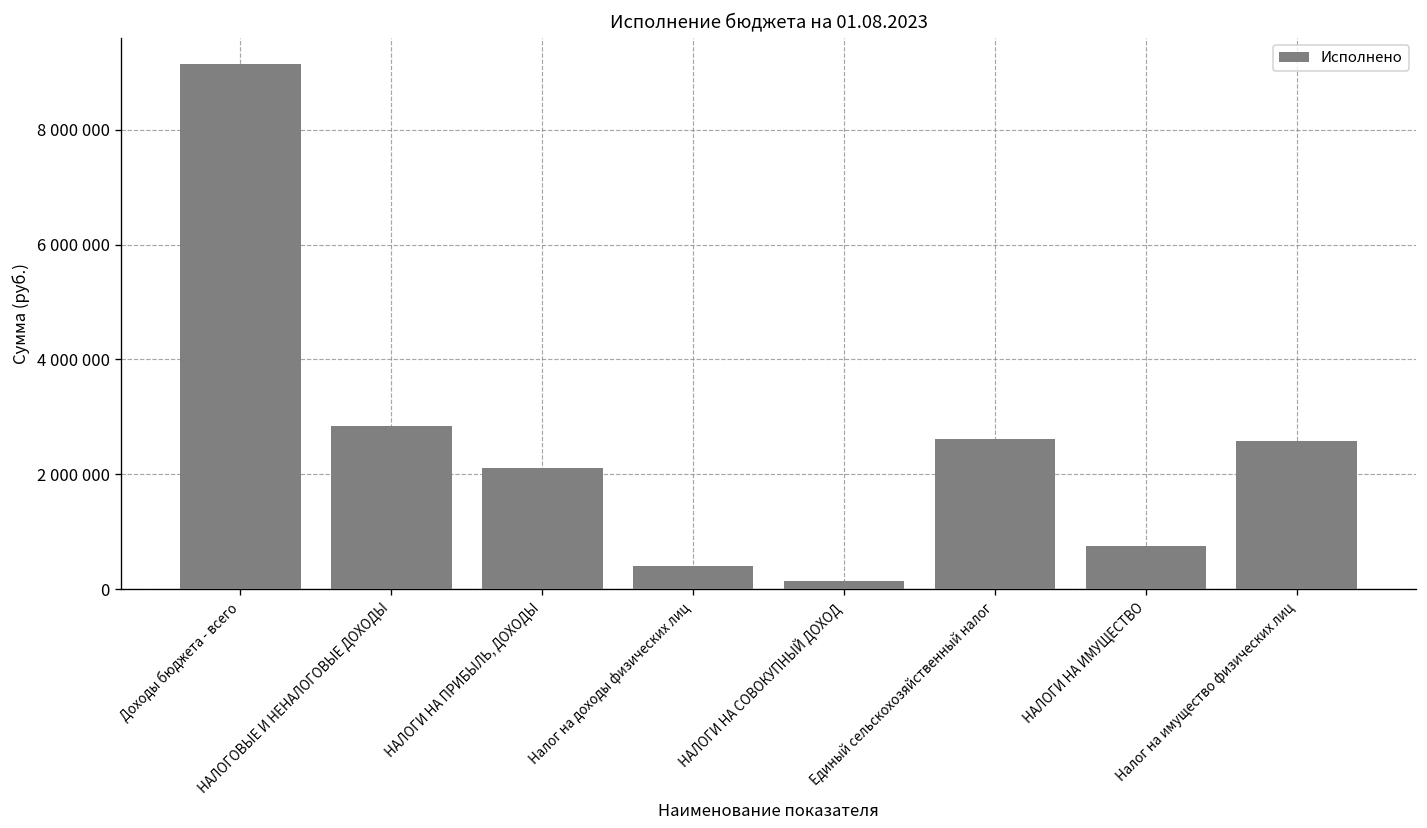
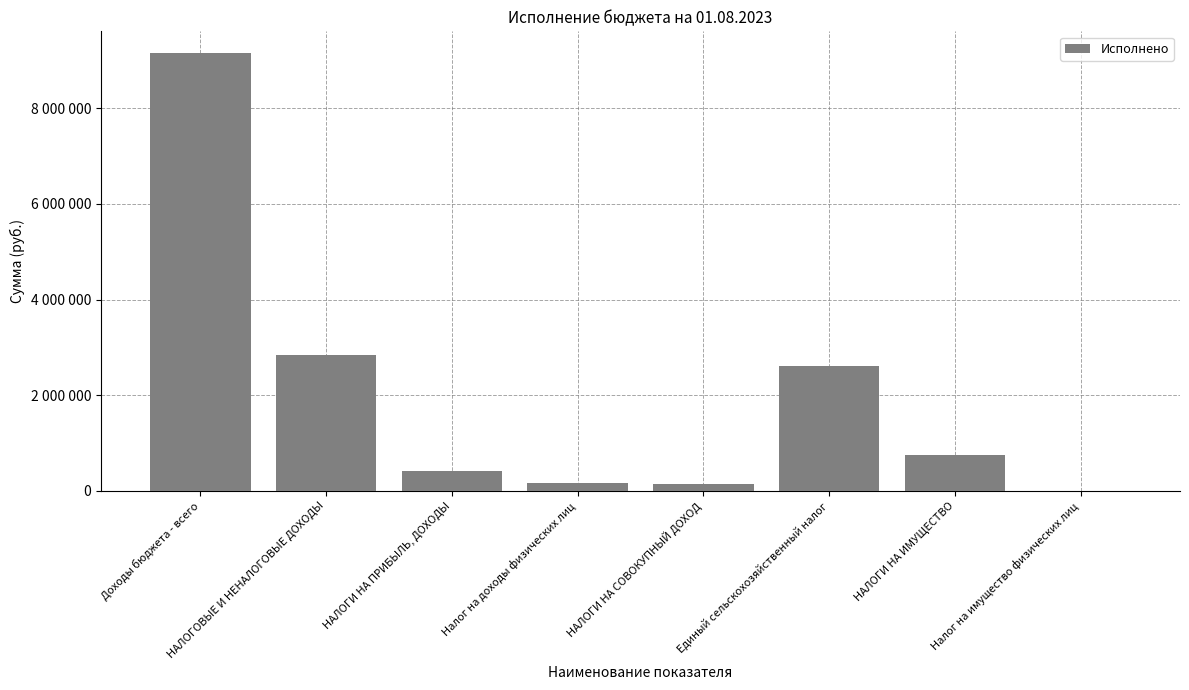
НАЛОГИ НА ПРИБЫЛЬ, ДОХОДЫ: 2100000 -> 400000
Налог на доходы физических лиц: 400000 -> 200000
Налог на имущество физических лиц: 2600000 -> 0
